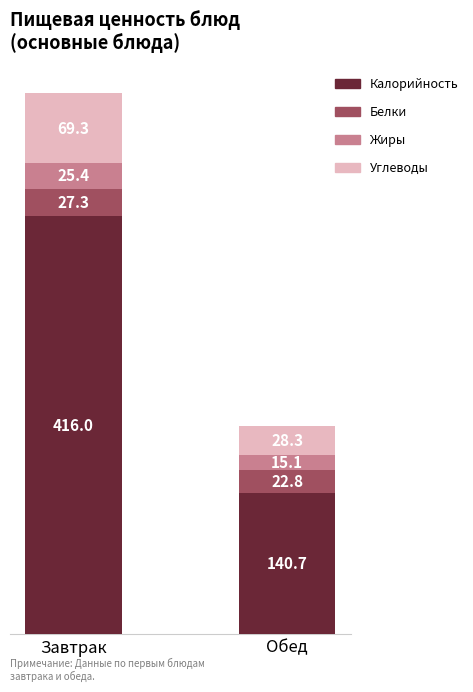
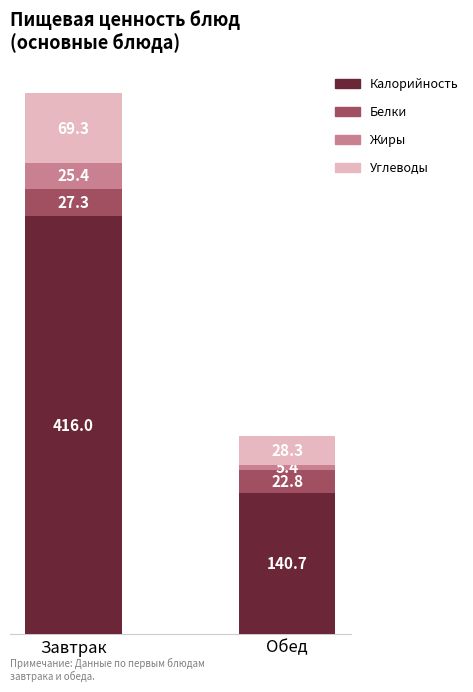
Жиры, Обед: 15.1 -> 5.4
